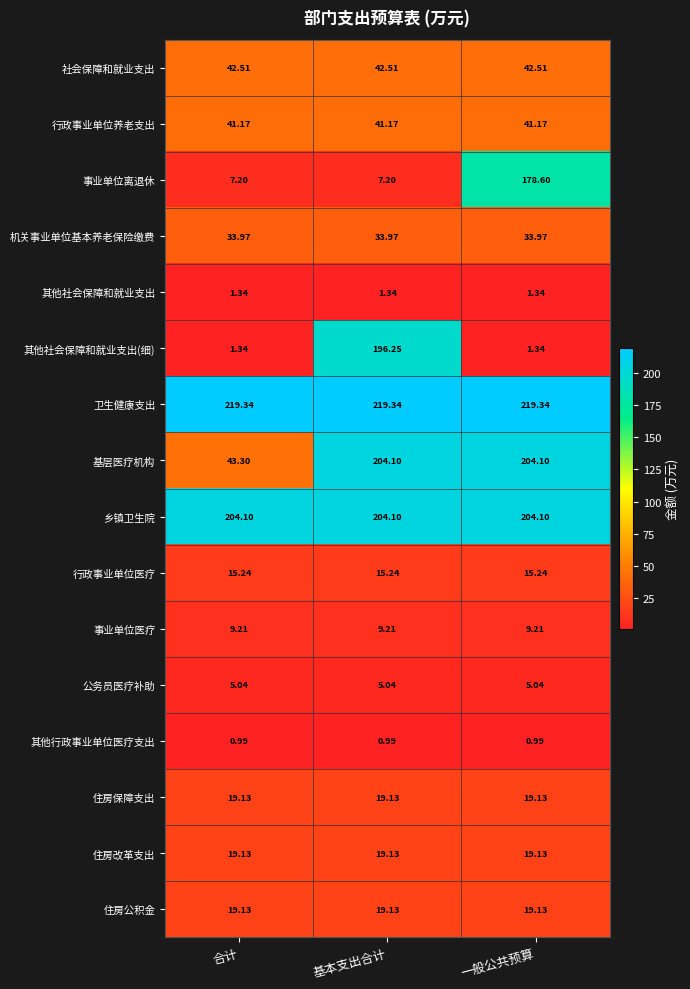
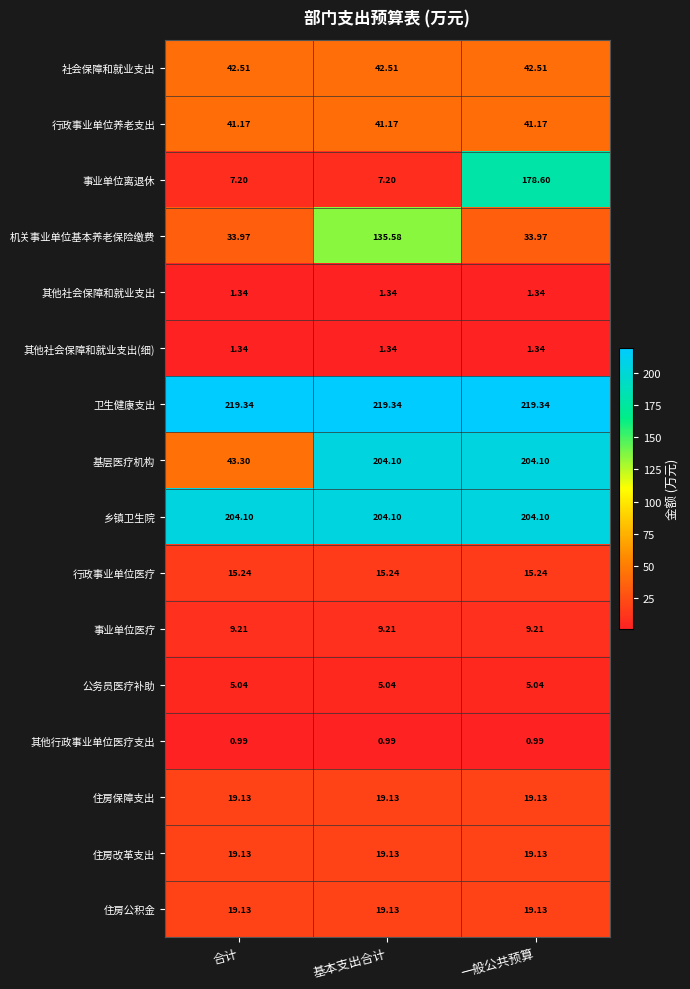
机关事业单位基本养老保险缴费, 基本支出合计: 33.97 -> 135.58
其他社会保障和就业支出(细), 基本支出合计: 196.25 -> 1.34
